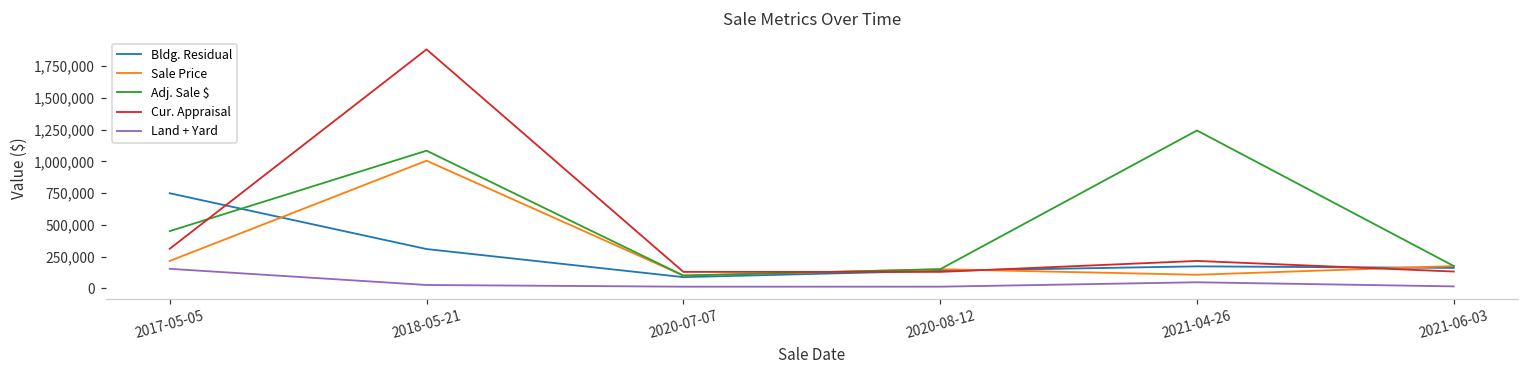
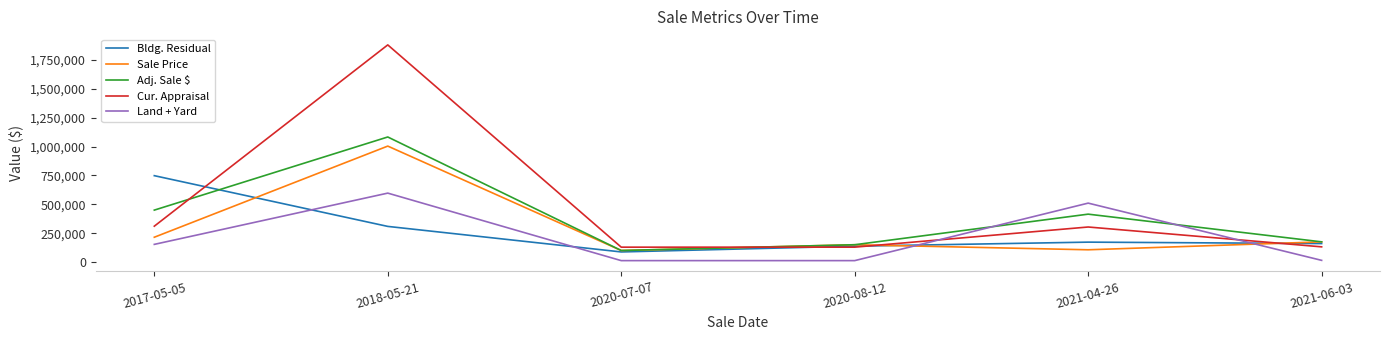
Land + Yard, 2018-05-21: 30,000 -> 600,000
Adj. Sale $, 2021-04-26: 1,240,000 -> 420,000
Cur. Appraisal, 2021-04-26: 220,000 -> 300,000
Land + Yard, 2021-04-26: 50,000 -> 510,000
